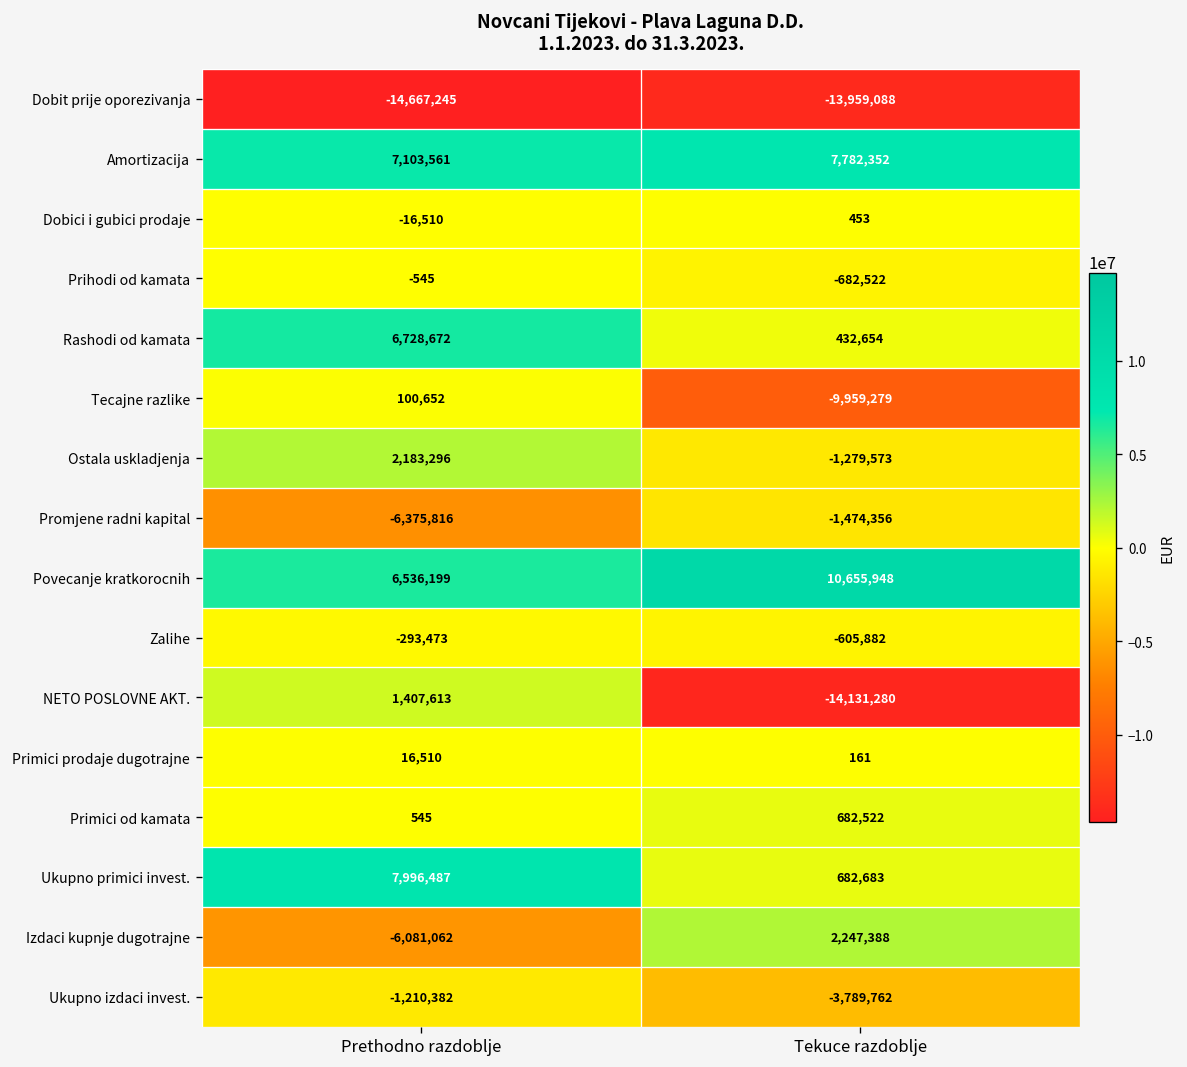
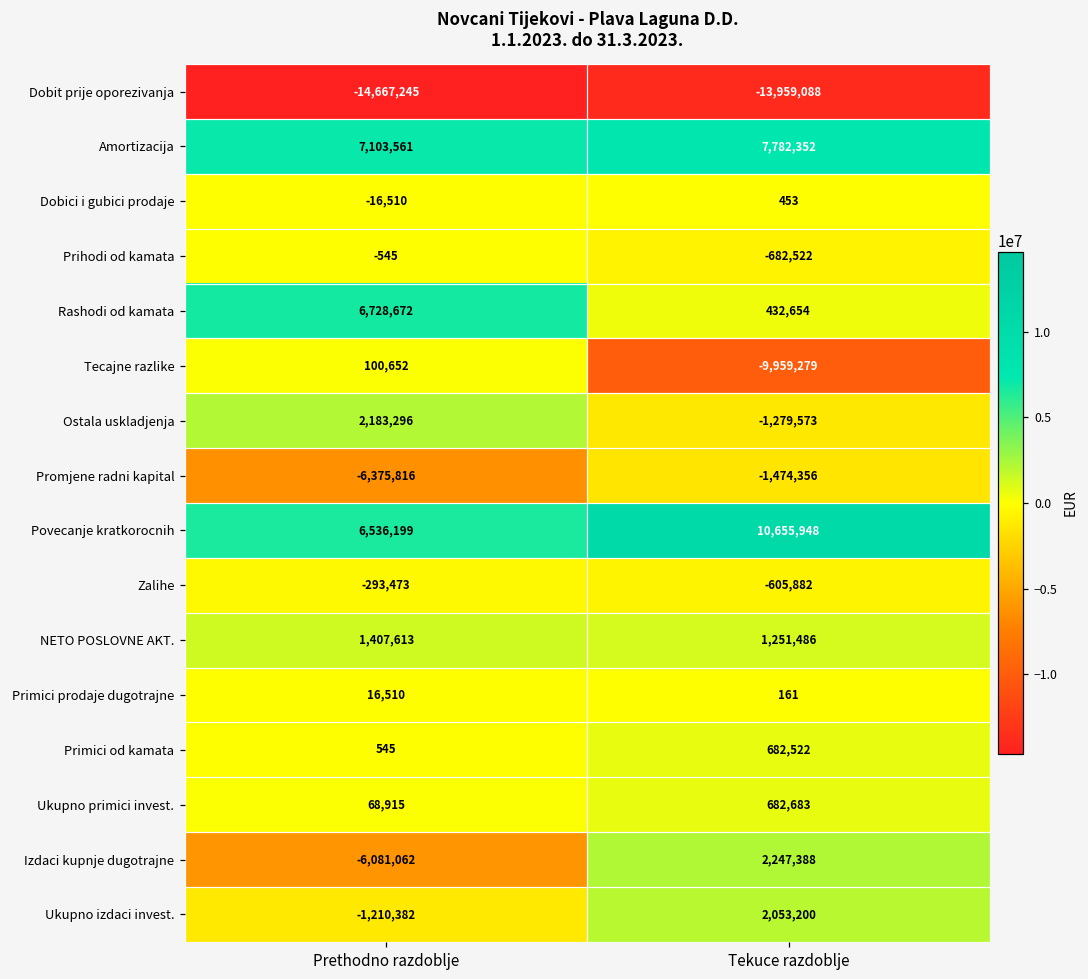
NETO POSLOVNE AKT., Tekuce razdoblje: -14,131,280 -> 1,251,486
Ukupno primici invest., Prethodno razdoblje: 7,996,487 -> 68,915
Ukupno izdaci invest., Tekuce razdoblje: -3,789,762 -> 2,053,200
